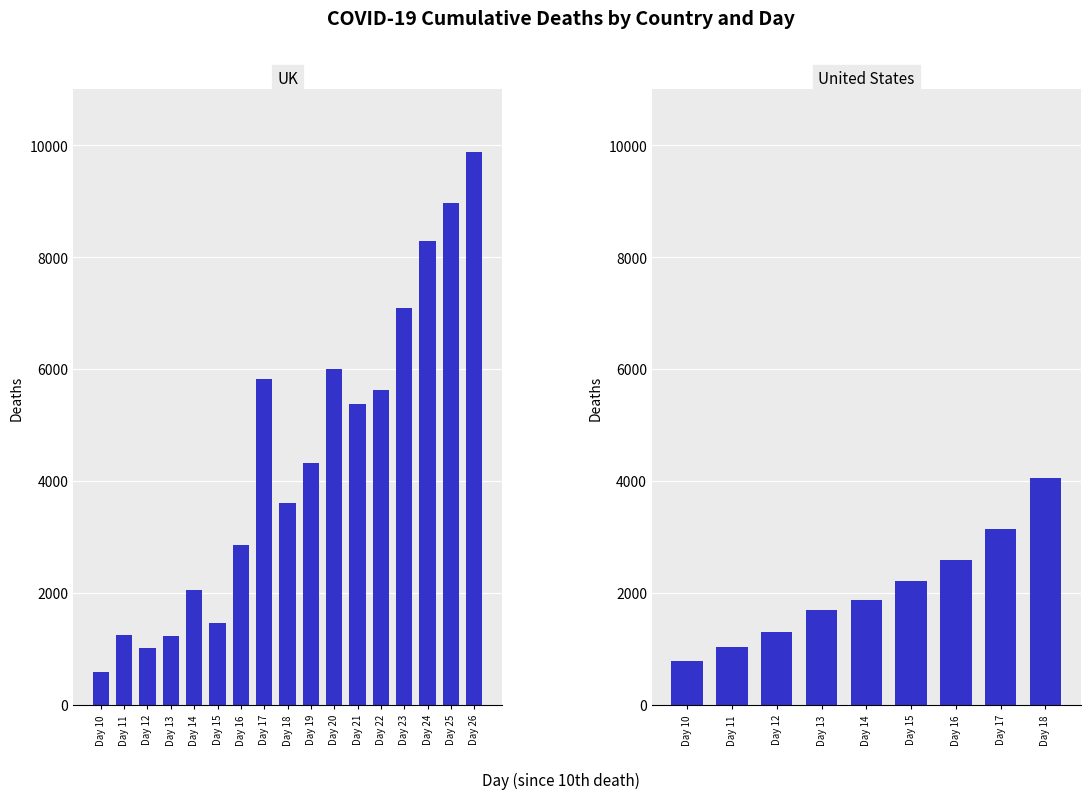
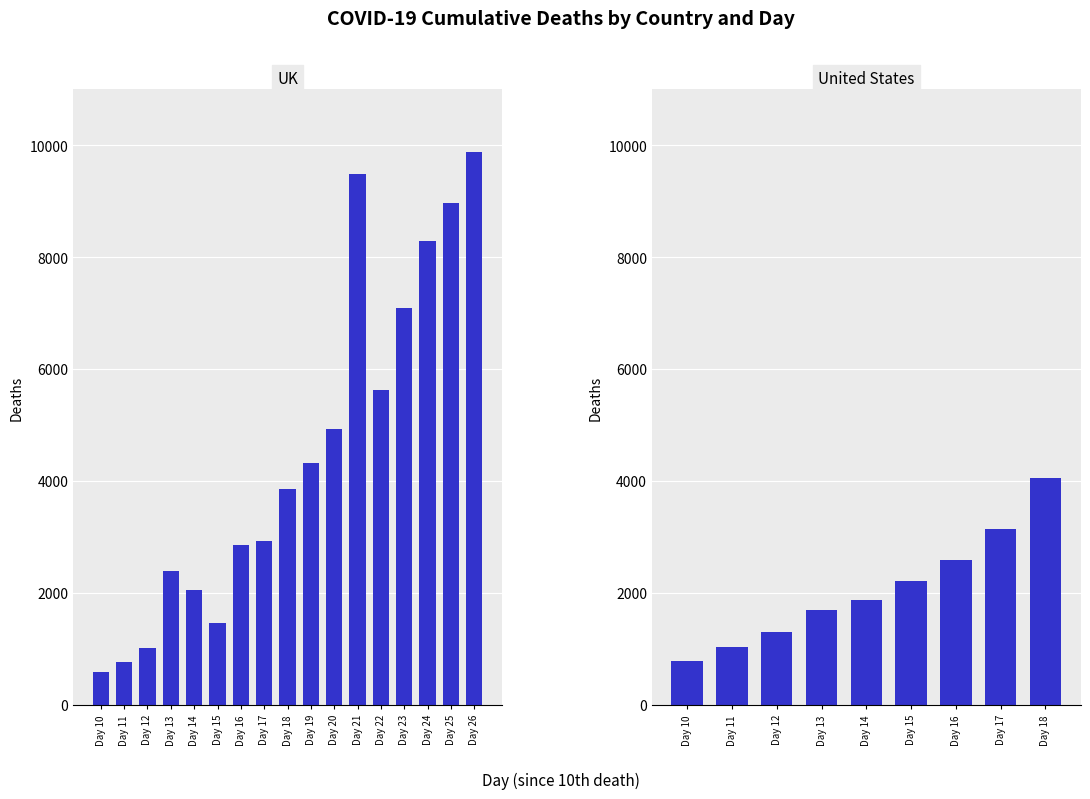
UK, Day 11: 1200 -> 800
UK, Day 13: 1200 -> 2400
UK, Day 17: 5800 -> 2900
UK, Day 18: 3600 -> 3900
UK, Day 20: 6000 -> 4900
UK, Day 21: 5400 -> 9500
